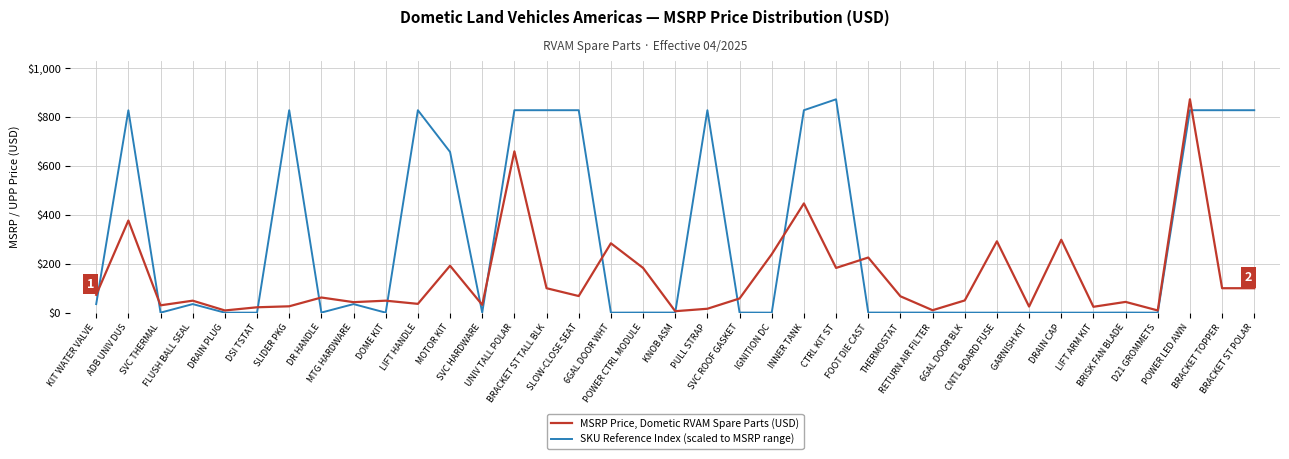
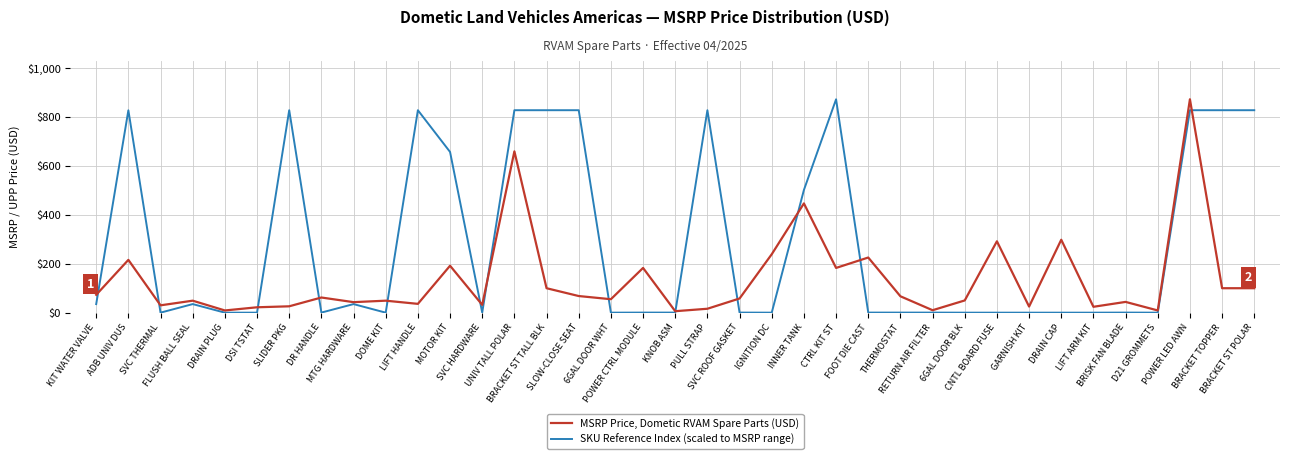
MSRP Price, Dometic RVAM Spare Parts (USD), ADB UNIV DUS: $380 -> $220
MSRP Price, Dometic RVAM Spare Parts (USD), 6GAL DOOR WHT: $280 -> $50
SKU Reference Index (scaled to MSRP range), INNER TANK: $830 -> $500
